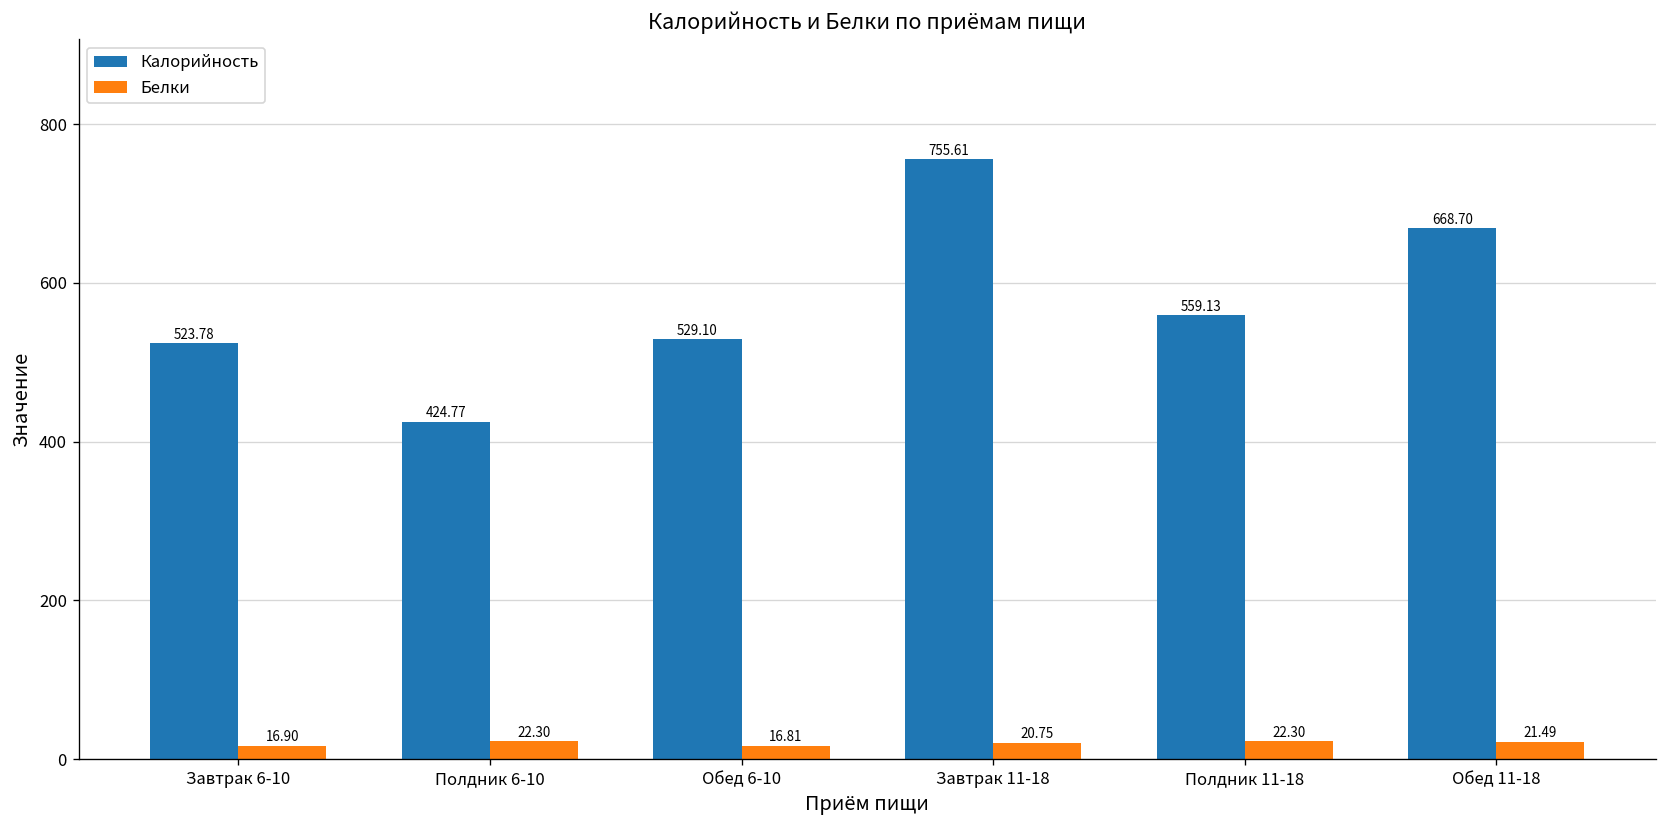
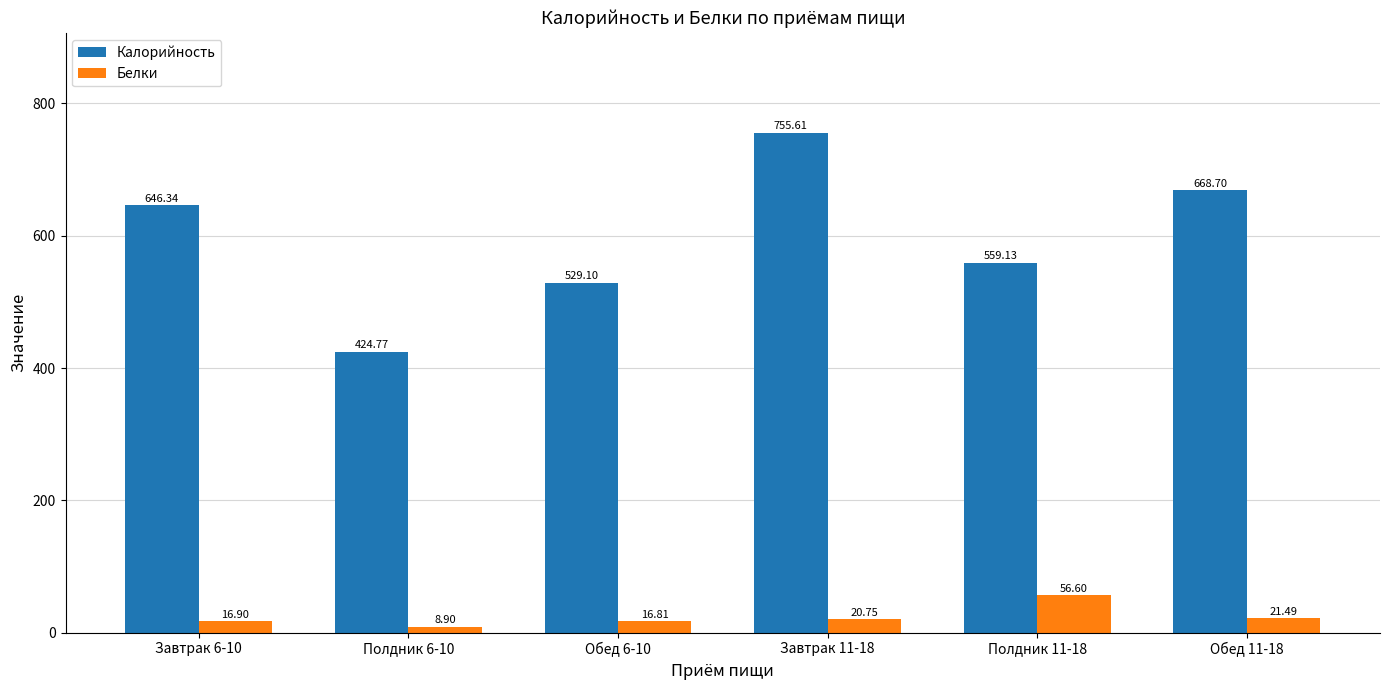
Калорийность, Завтрак 6-10: 523.78 -> 646.34
Белки, Полдник 6-10: 22.30 -> 8.90
Белки, Полдник 11-18: 22.30 -> 56.60
